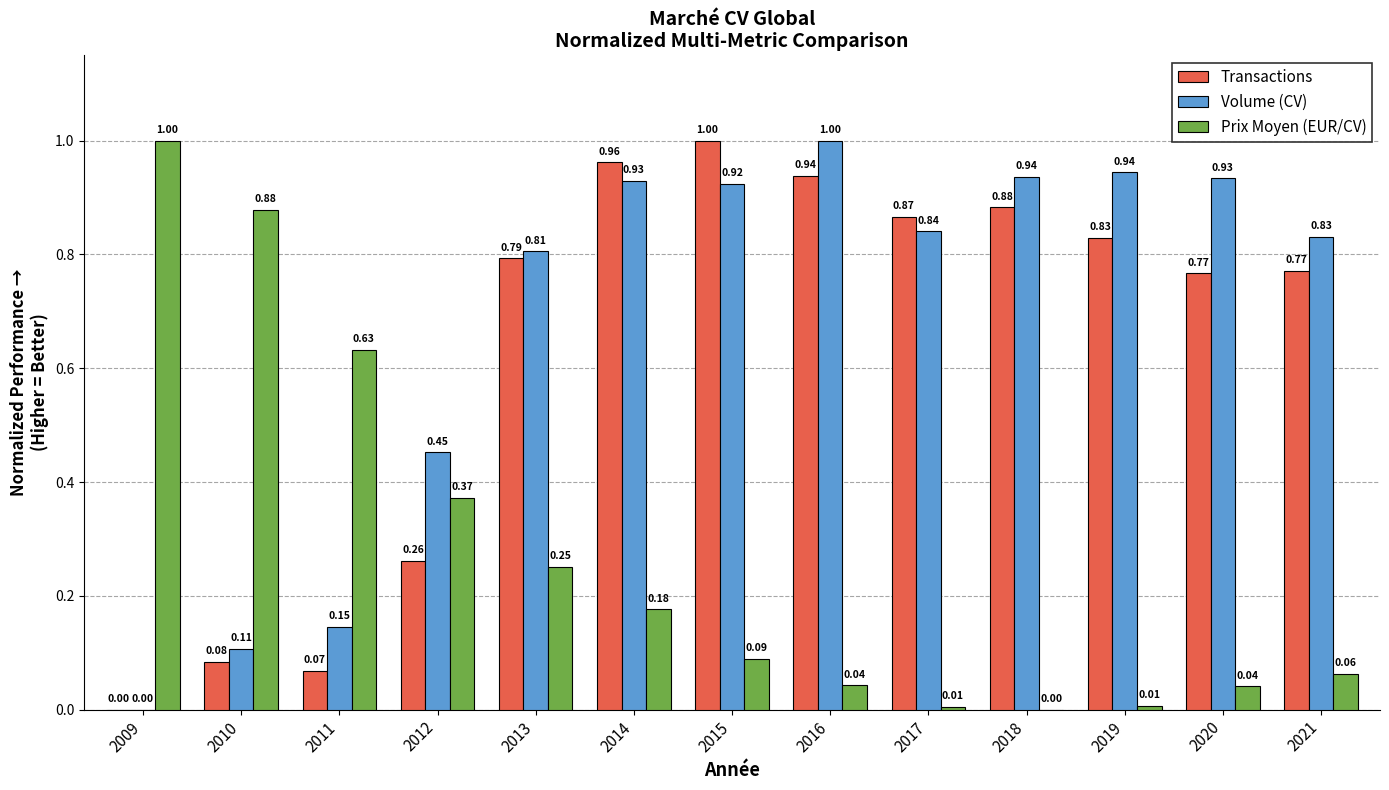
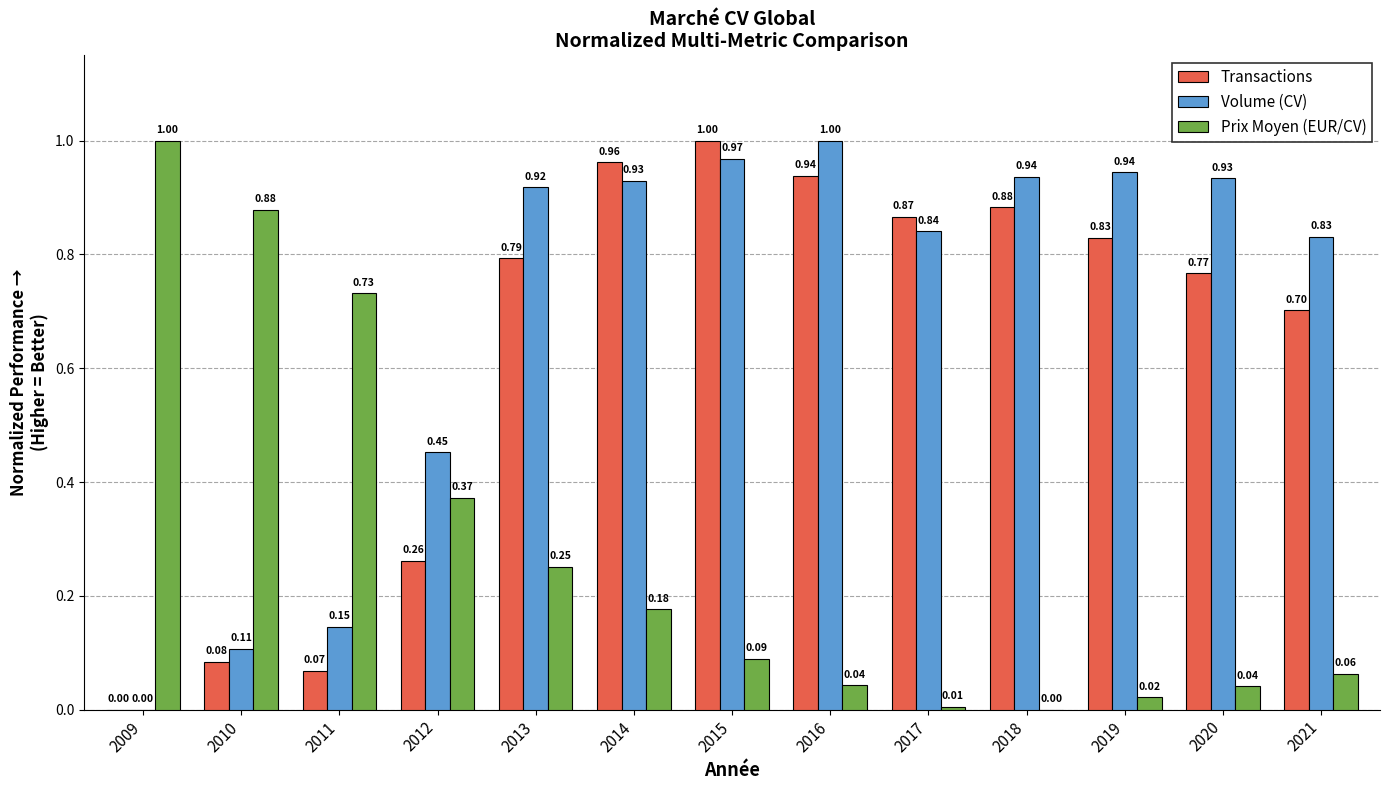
Prix Moyen (EUR/CV), 2011: 0.63 -> 0.73
Volume (CV), 2013: 0.81 -> 0.92
Volume (CV), 2015: 0.92 -> 0.97
Prix Moyen (EUR/CV), 2019: 0.01 -> 0.02
Transactions, 2021: 0.77 -> 0.70
